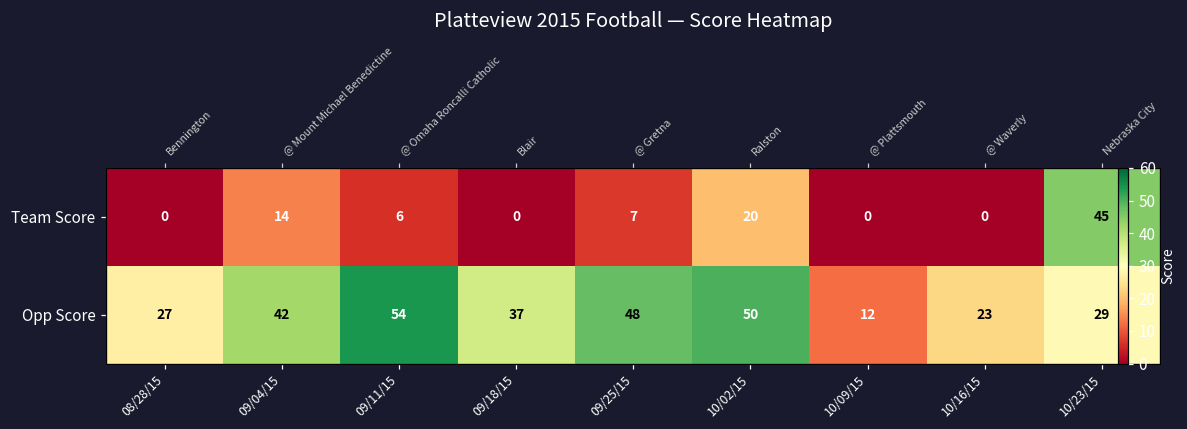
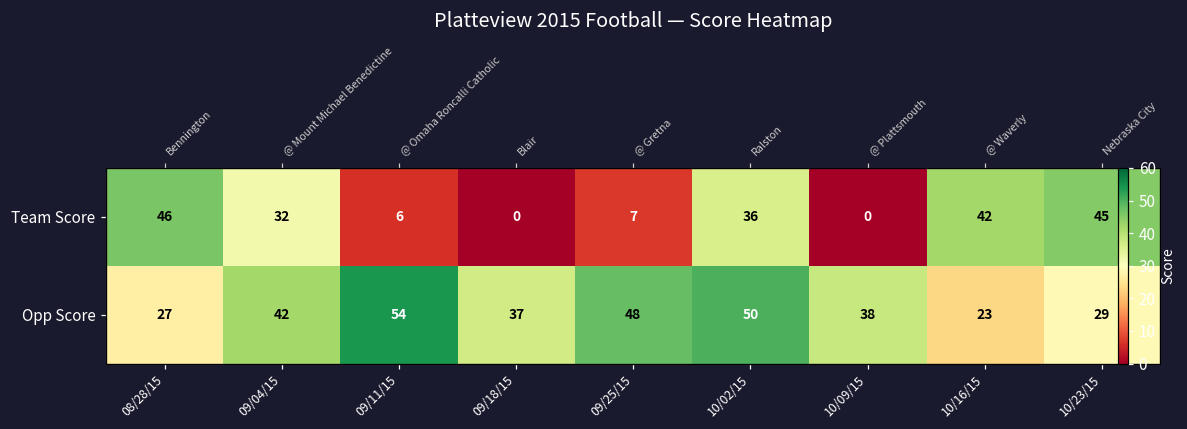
Team Score, 08/28/15: 0 -> 46
Team Score, 09/04/15: 14 -> 32
Team Score, 10/02/15: 20 -> 36
Team Score, 10/16/15: 0 -> 42
Opp Score, 10/09/15: 12 -> 38
